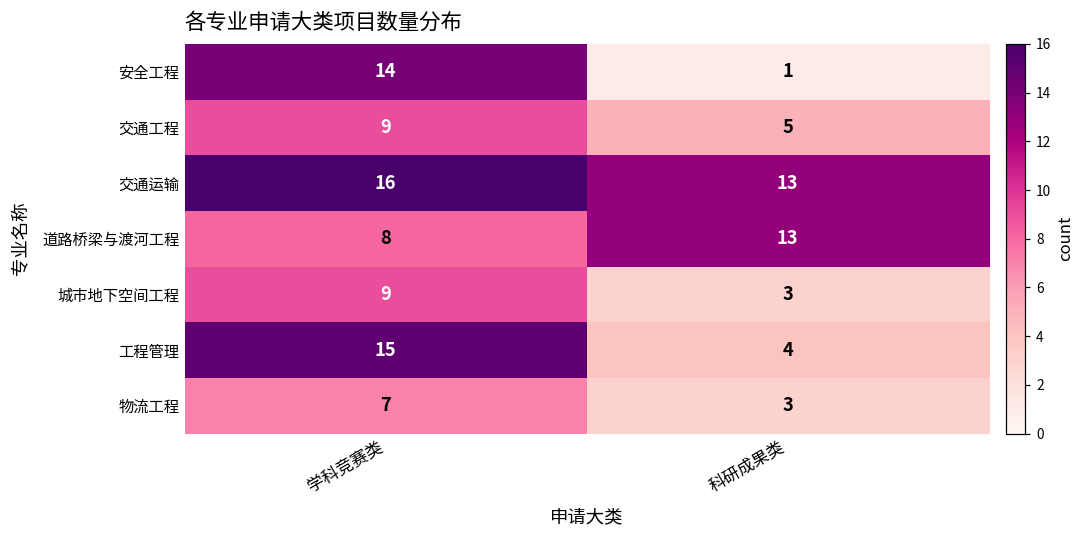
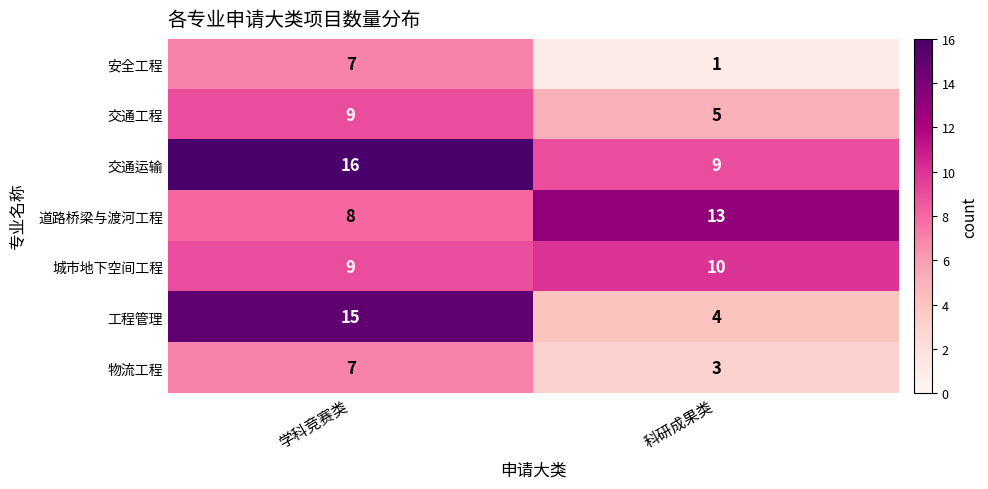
安全工程, 学科竞赛类: 14 -> 7
交通运输, 科研成果类: 13 -> 9
城市地下空间工程, 科研成果类: 3 -> 10
